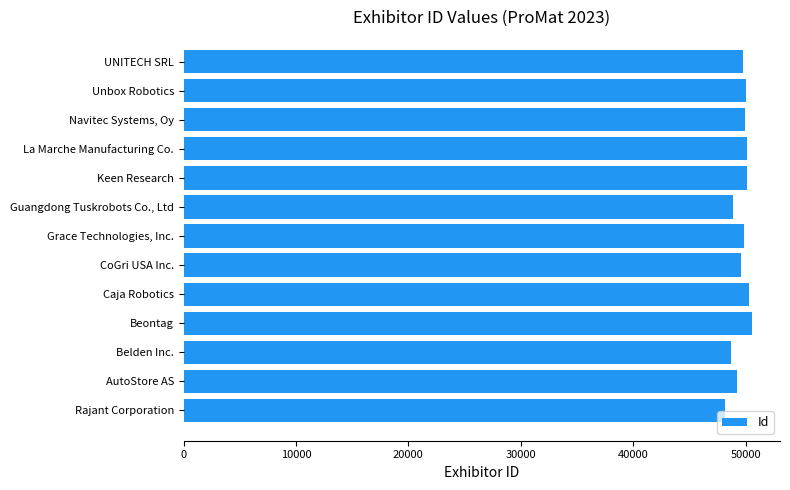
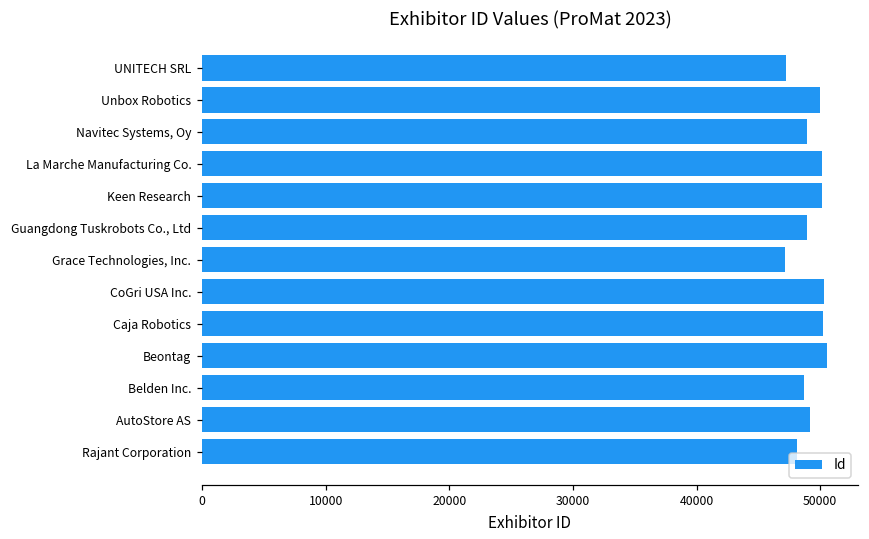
UNITECH SRL: 49800 -> 47200
Navitec Systems, Oy: 49900 -> 49000
Grace Technologies, Inc.: 49800 -> 47200
CoGri USA Inc.: 49600 -> 50300
